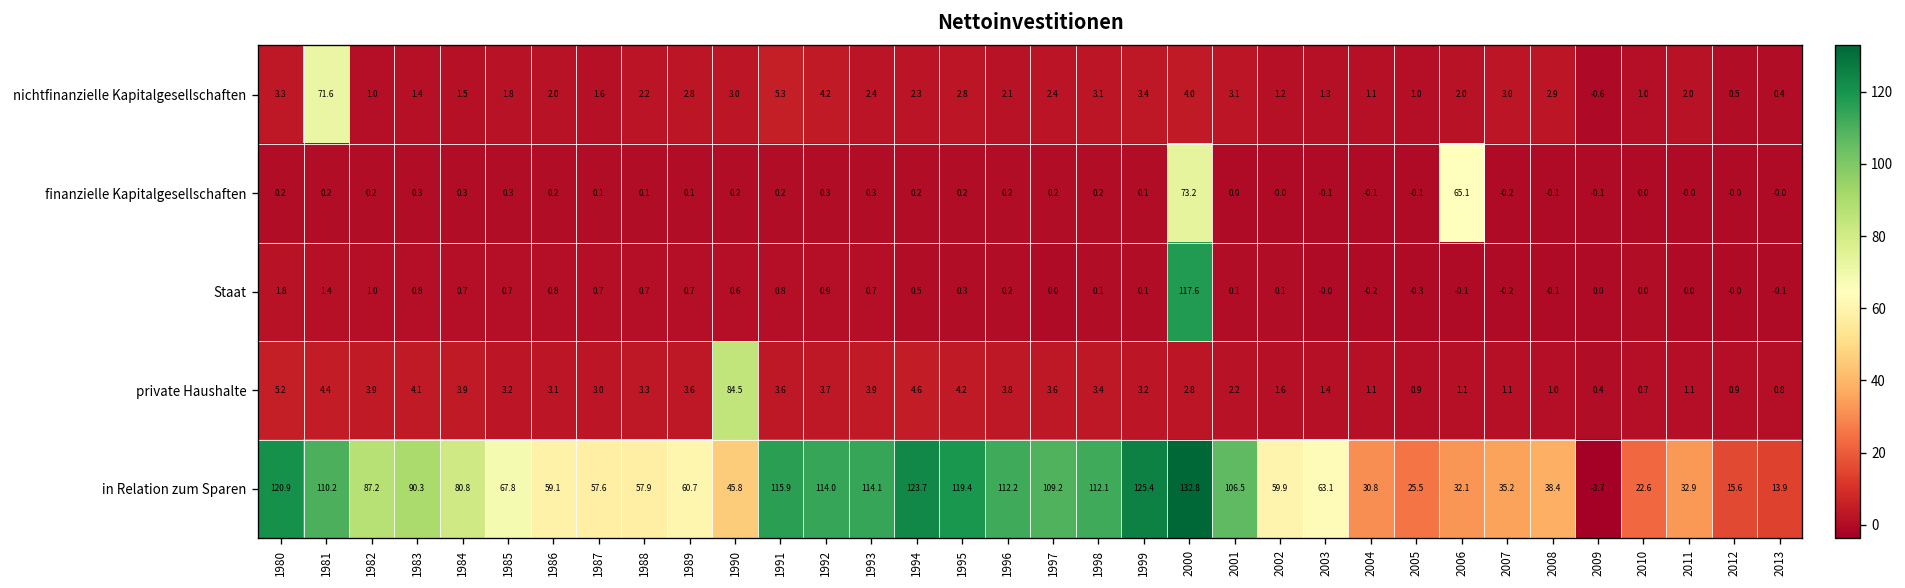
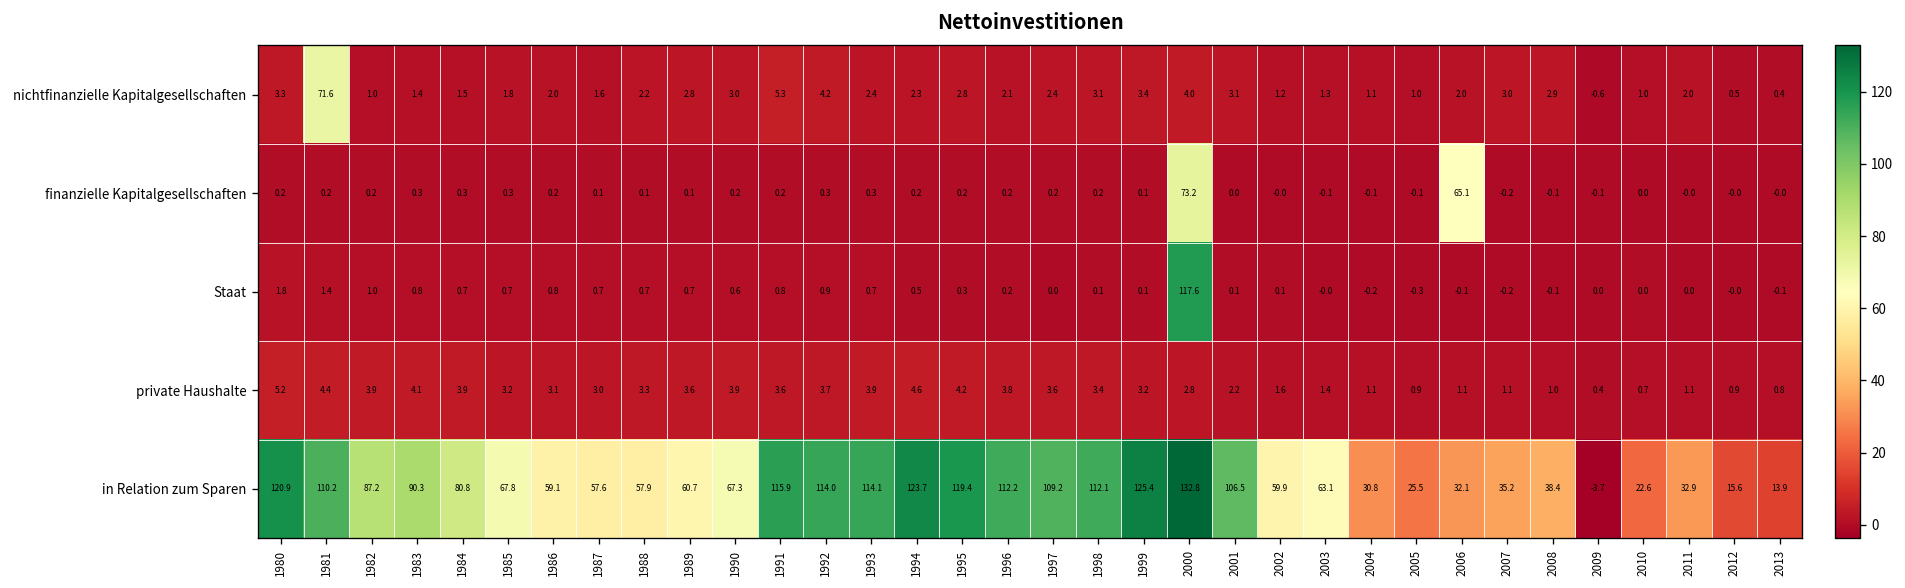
private Haushalte, 1990: 84.5 -> 3.9
in Relation zum Sparen, 1990: 45.8 -> 67.3
